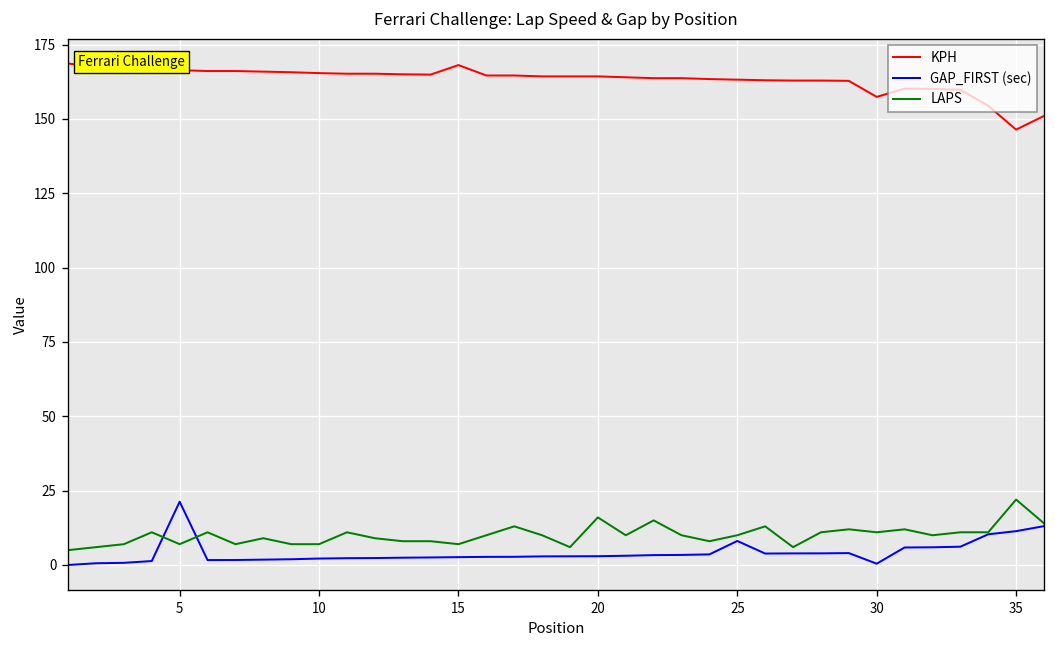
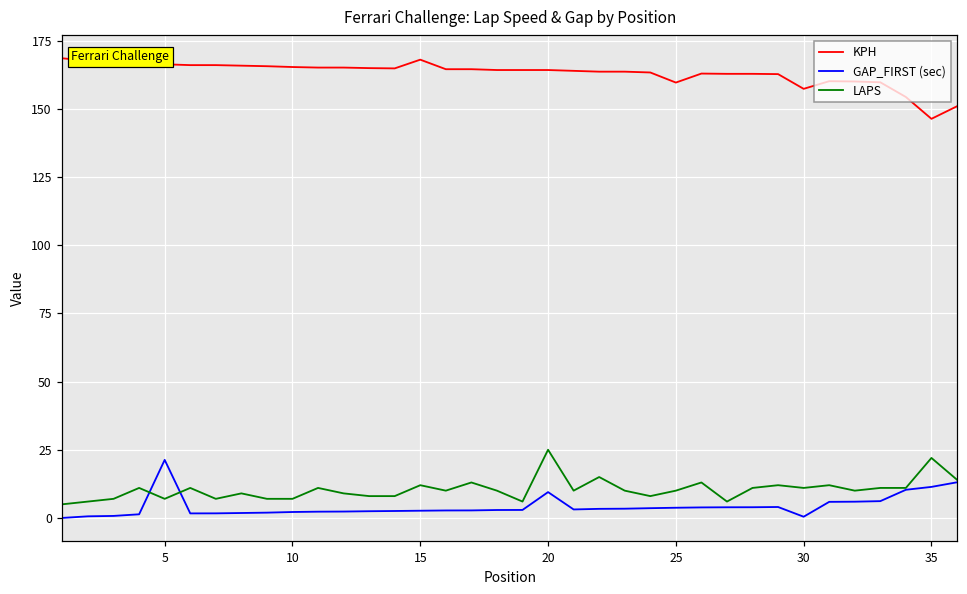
LAPS, 15: 7 -> 12
GAP_FIRST (sec), 20: 3 -> 9
LAPS, 20: 16 -> 25
KPH, 25: 163 -> 160
GAP_FIRST (sec), 25: 8 -> 4
